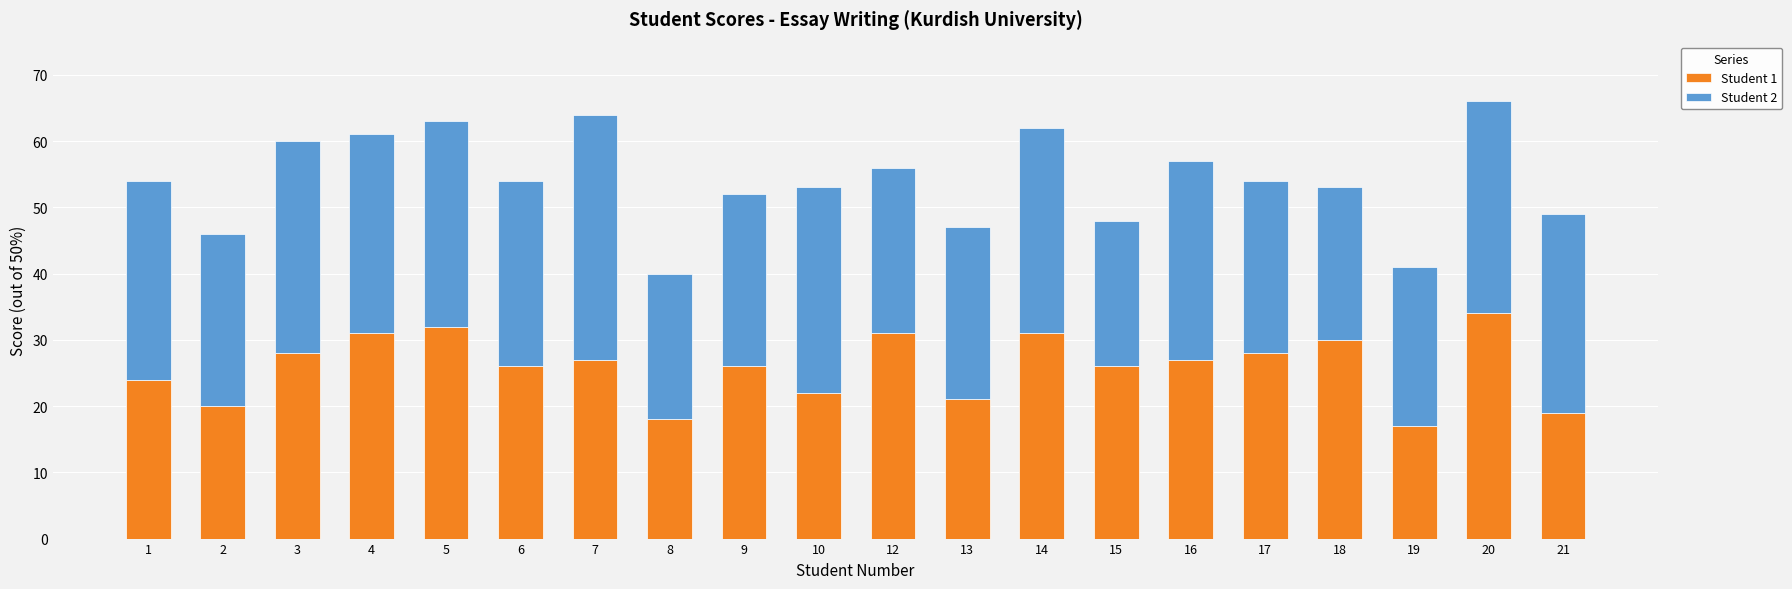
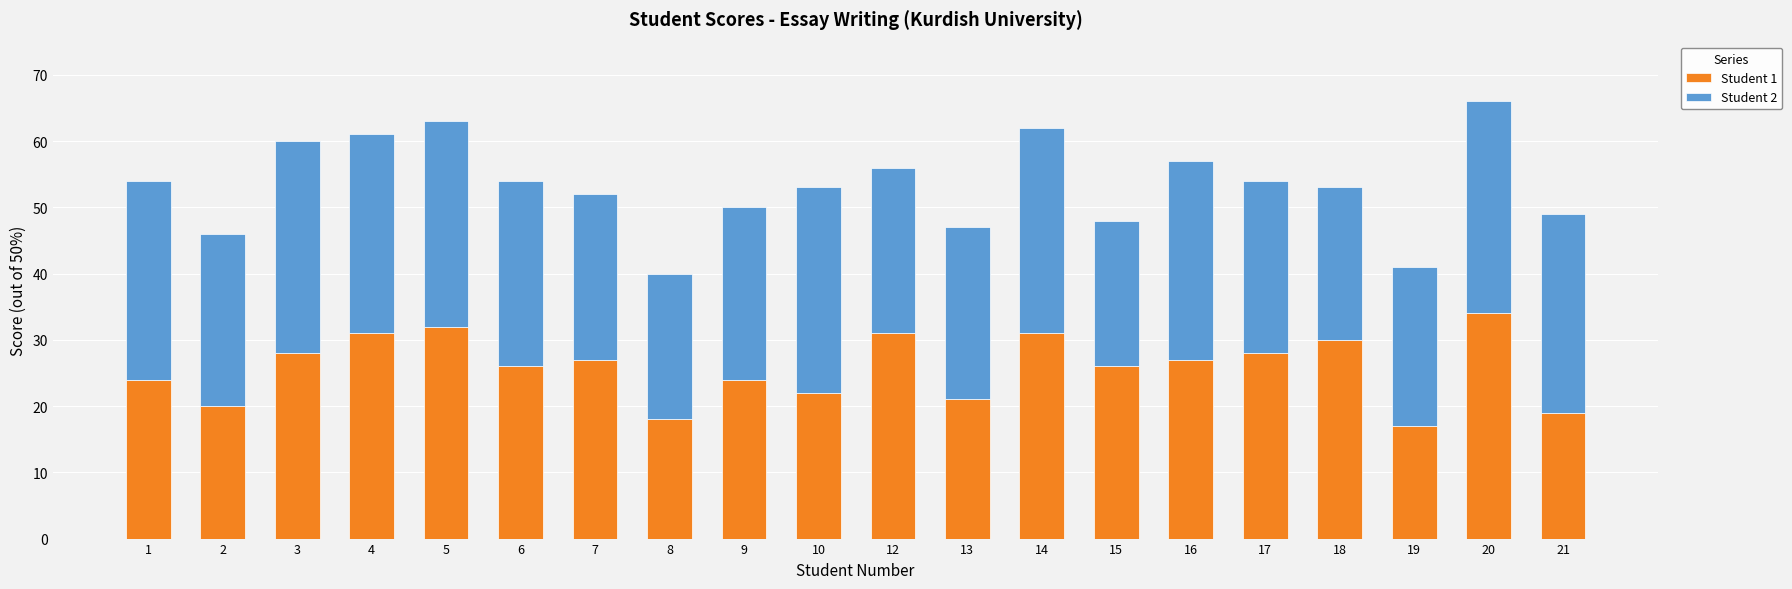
Student 2, 7: 37 -> 25
Student 1, 9: 26 -> 24
